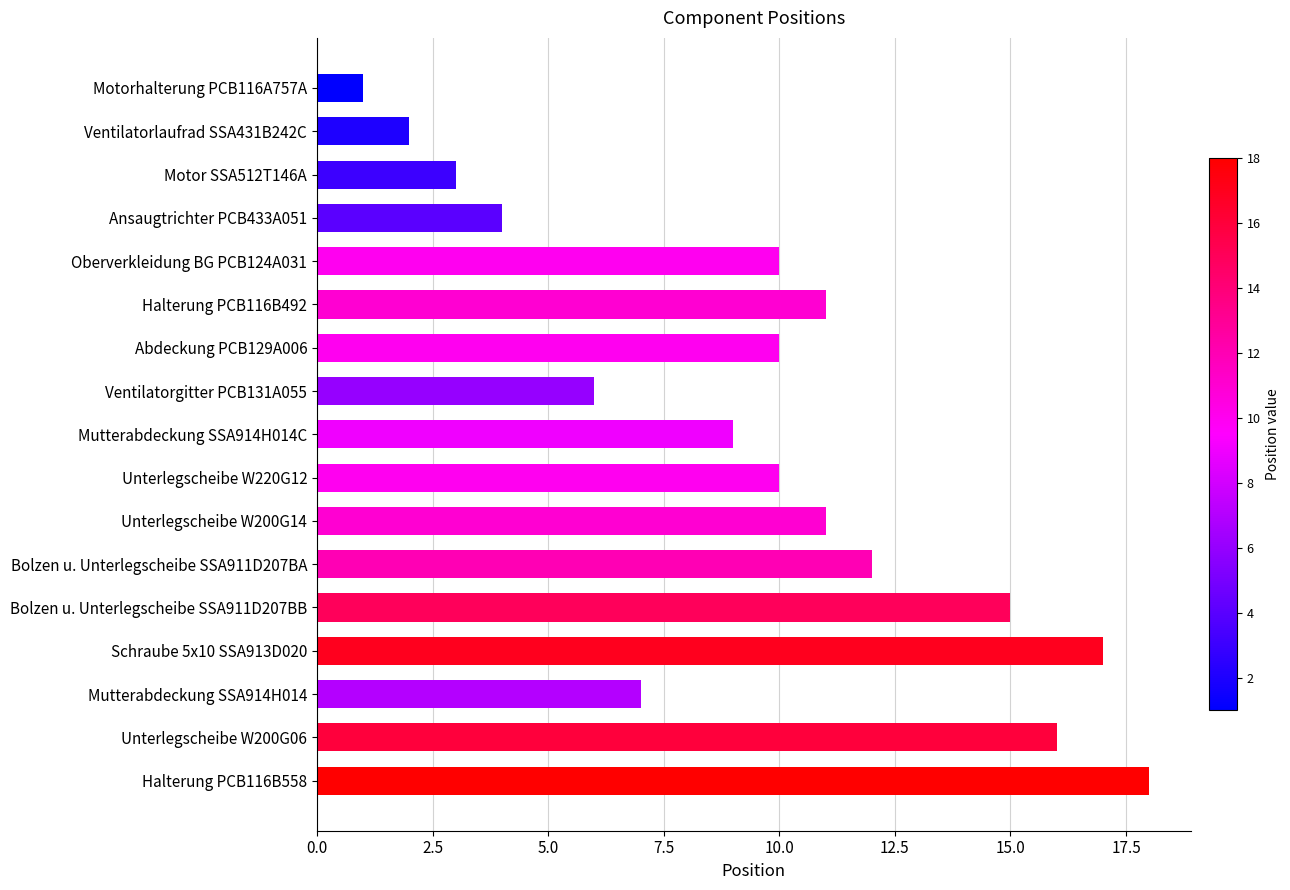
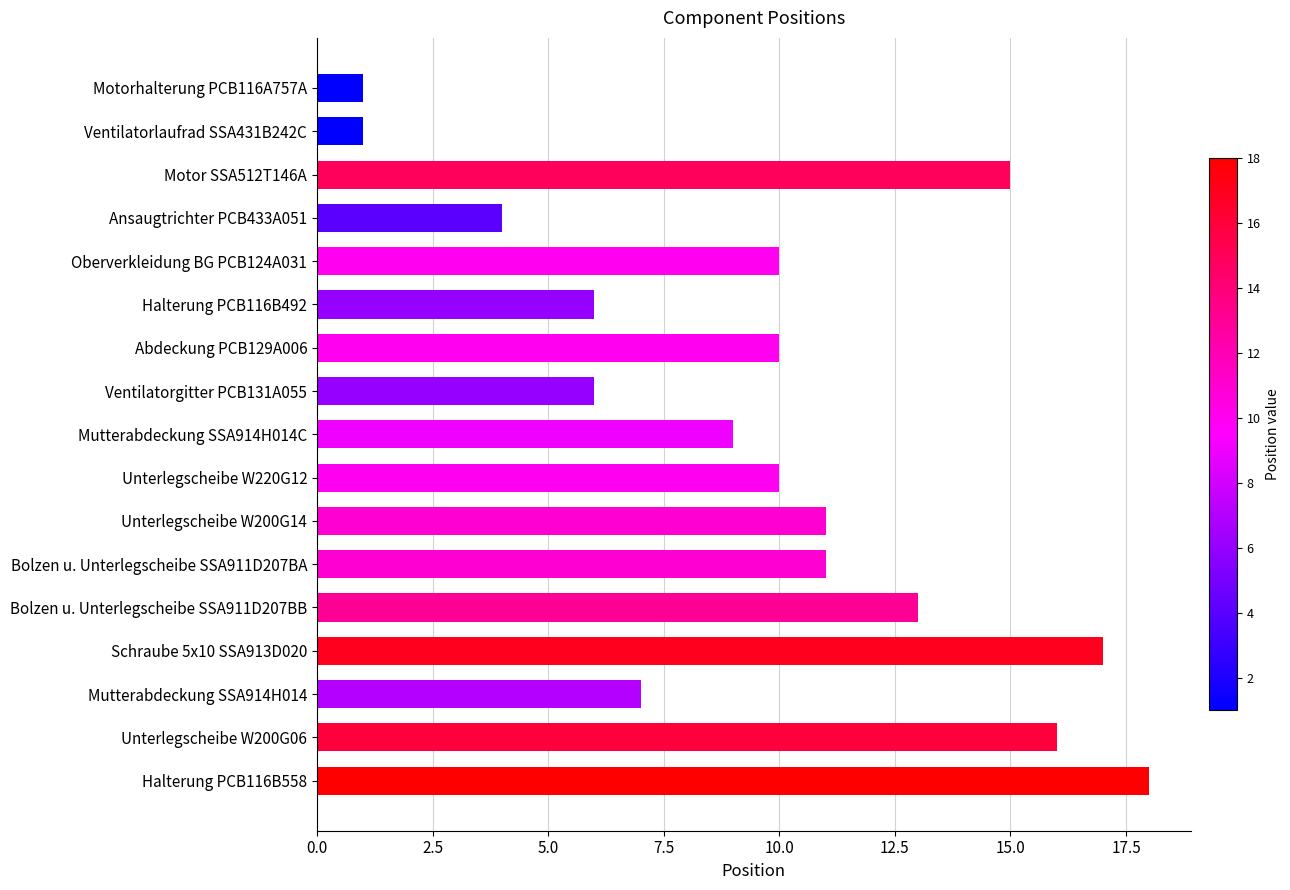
Ventilatorlaufrad SSA431B242C: 2 -> 1
Motor SSA512T146A: 3 -> 15
Halterung PCB116B492: 11 -> 6
Bolzen u. Unterlegscheibe SSA911D207BA: 12 -> 11
Bolzen u. Unterlegscheibe SSA911D207BB: 15 -> 13
